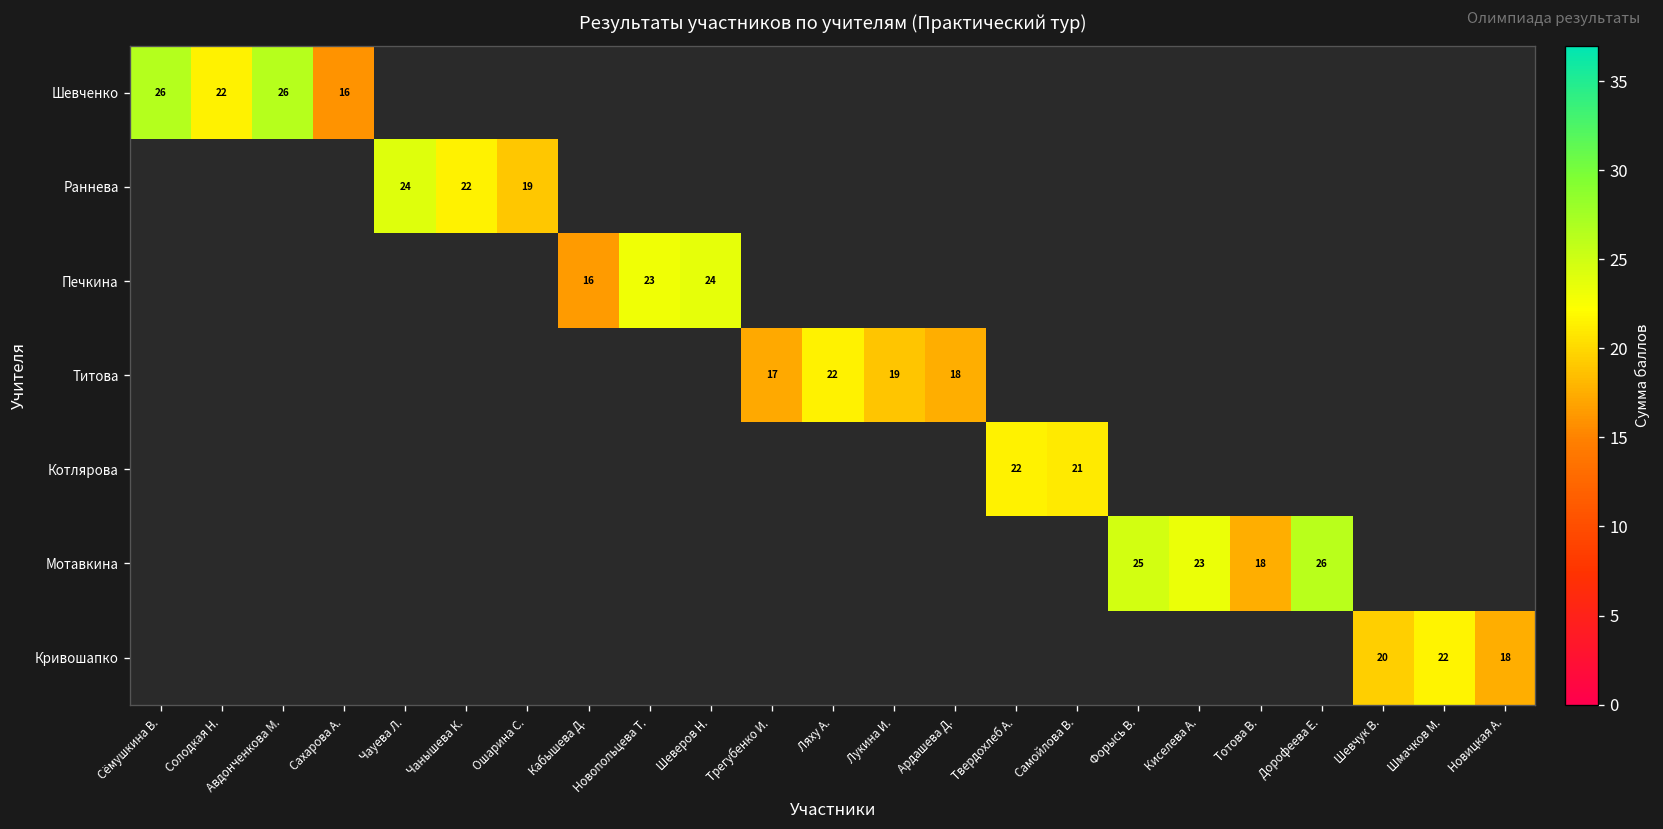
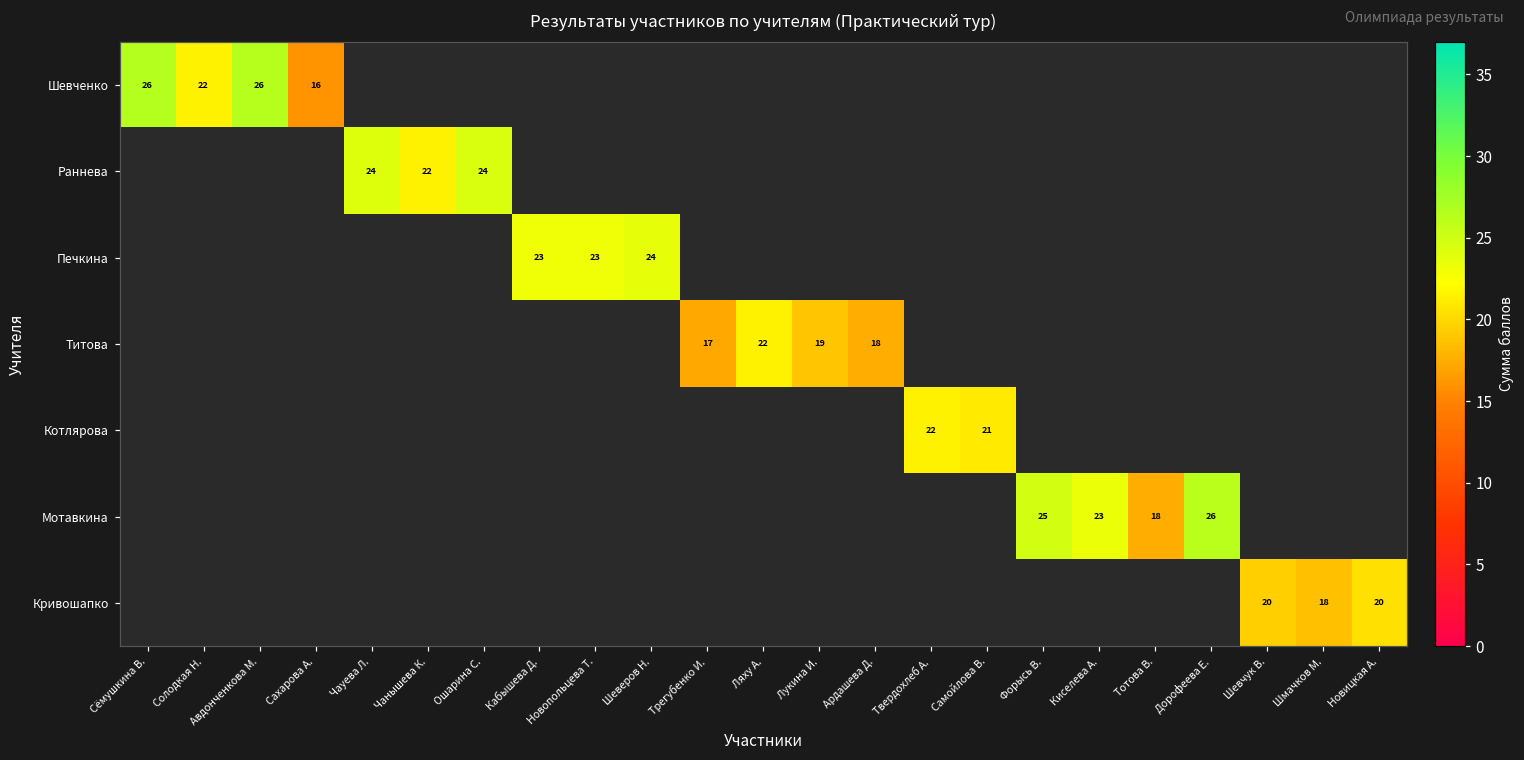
Раннева, Ошарина С.: 19 -> 24
Печкина, Кабышева Д.: 16 -> 23
Кривошапко, Шмачков М.: 22 -> 18
Кривошапко, Новицкая А.: 18 -> 20
